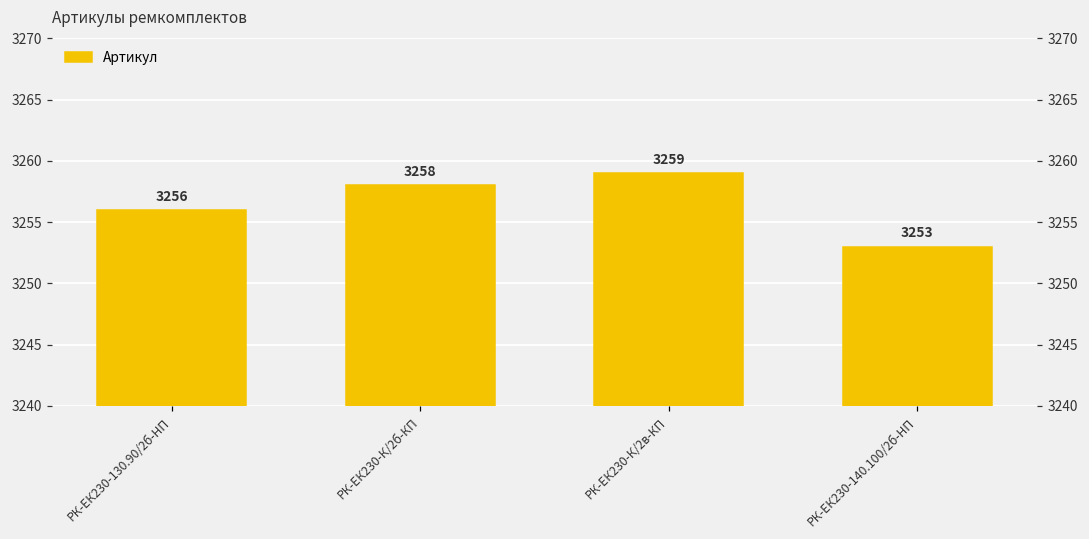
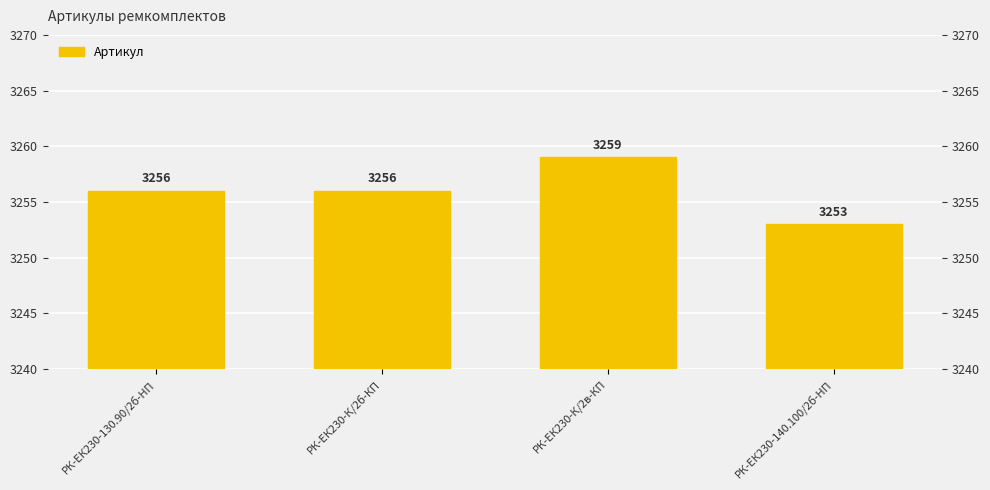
РК-ЕК230-К/2б-КП: 3258 -> 3256
